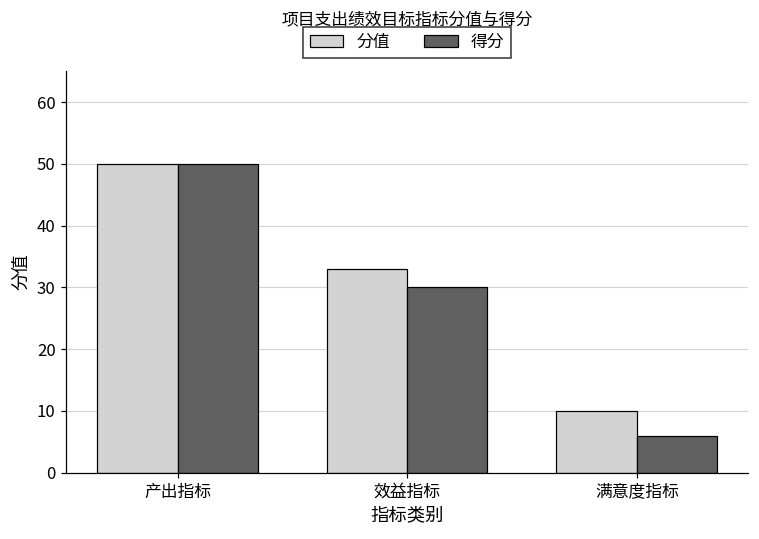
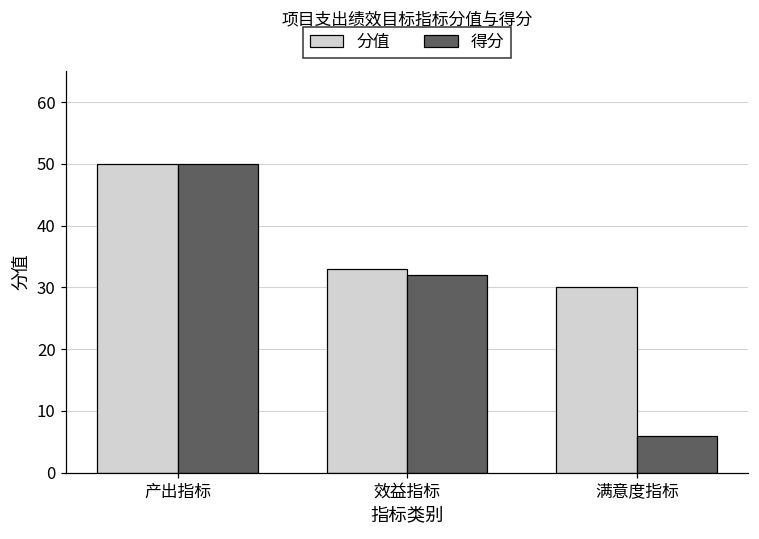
得分, 效益指标: 30 -> 32
分值, 满意度指标: 10 -> 30
